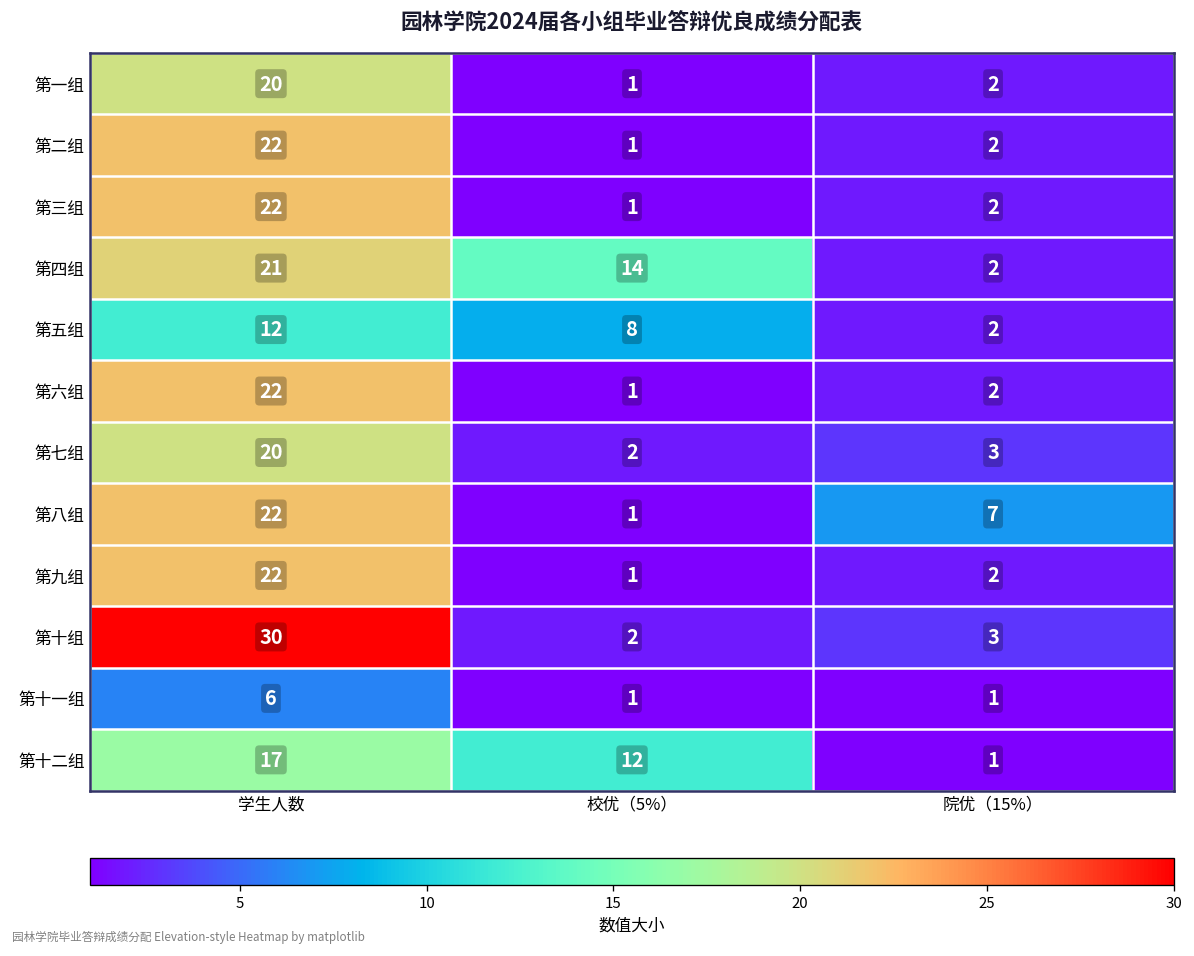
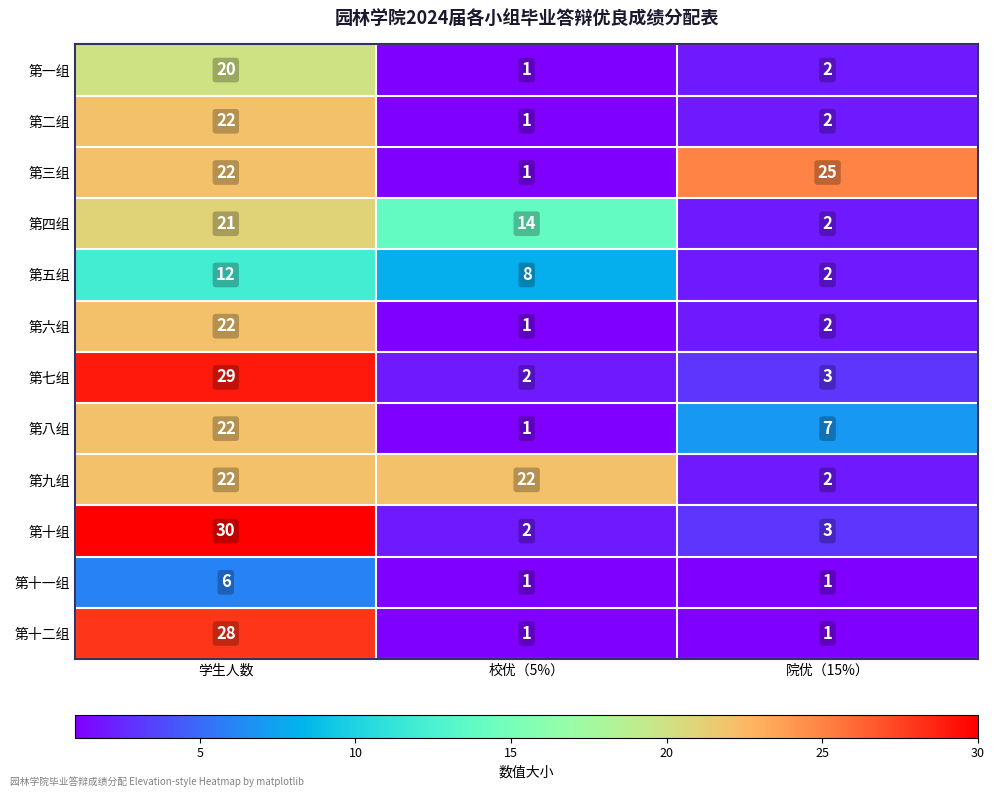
第三组, 院优（15%）: 2 -> 25
第七组, 学生人数: 20 -> 29
第九组, 校优（5%）: 1 -> 22
第十二组, 学生人数: 17 -> 28
第十二组, 校优（5%）: 12 -> 1
